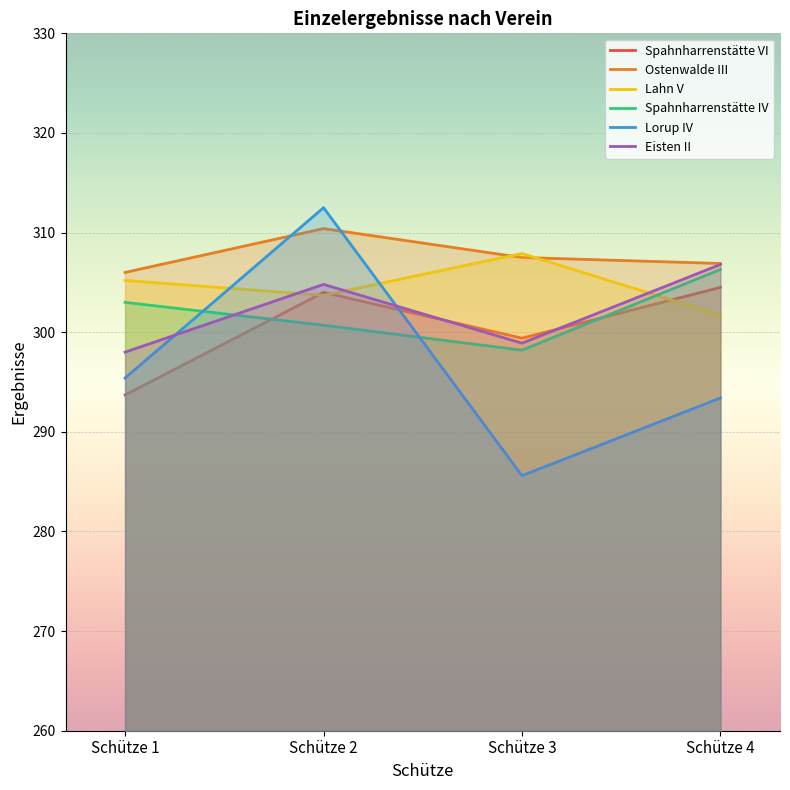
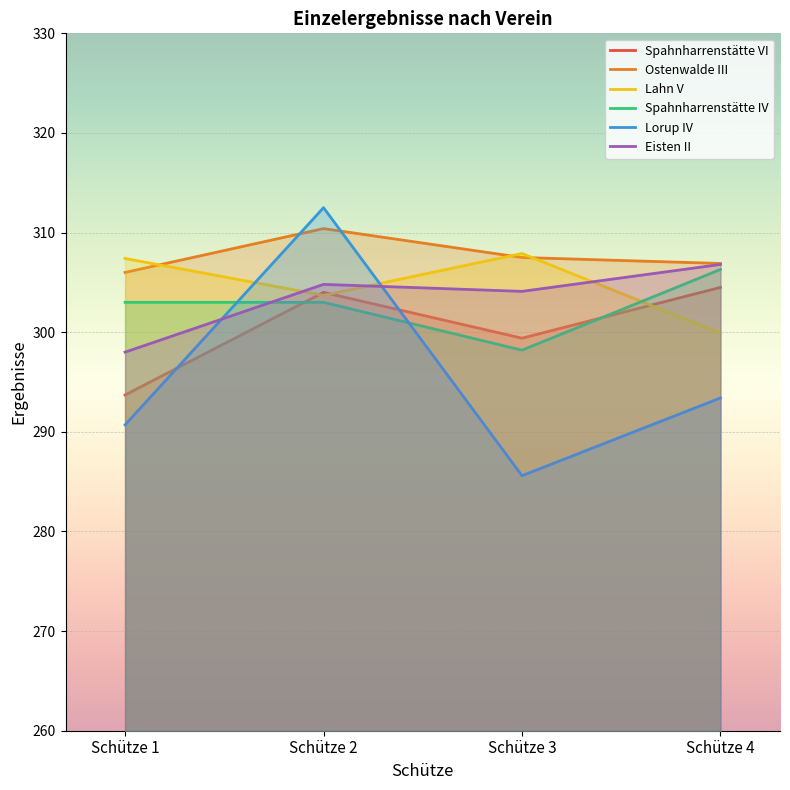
Lahn V, Schütze 1: 305 -> 307
Lorup IV, Schütze 1: 295 -> 291
Spahnharrenstätte IV, Schütze 2: 301 -> 303
Eisten II, Schütze 3: 299 -> 304
Lahn V, Schütze 4: 302 -> 300
